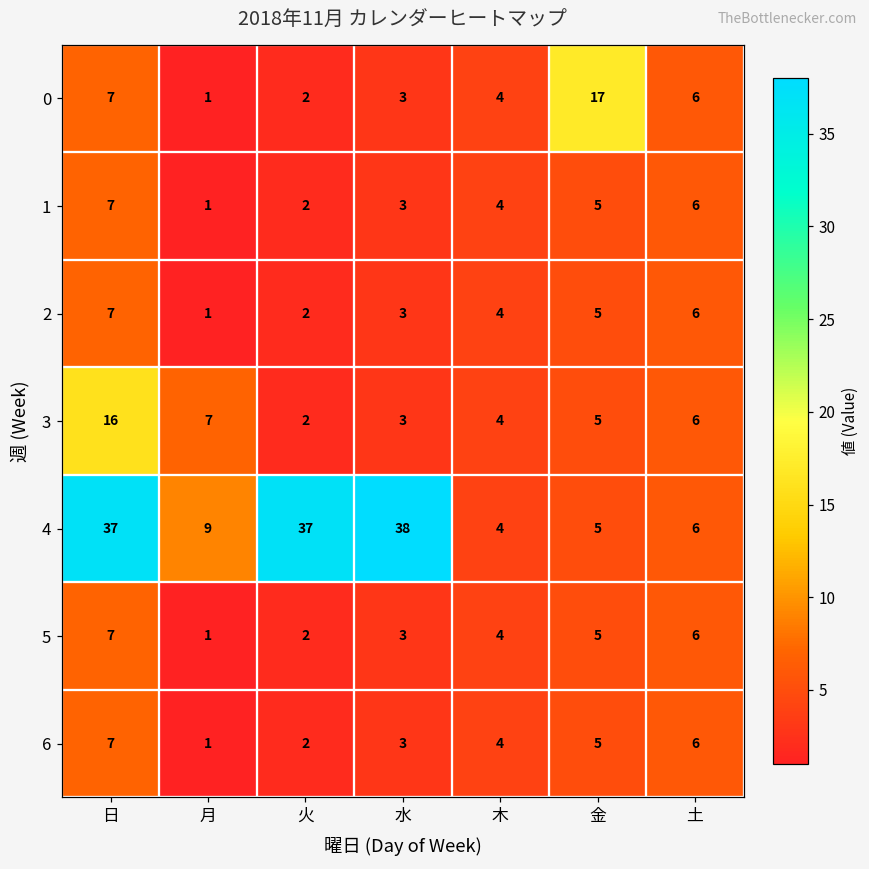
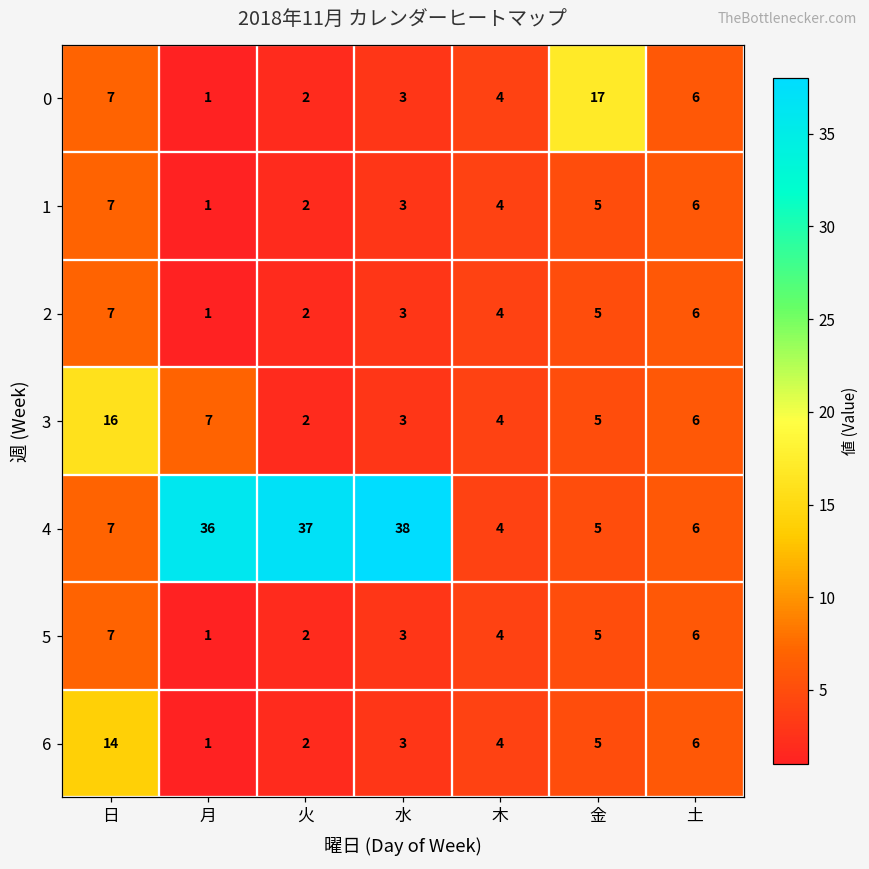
4, 日: 37 -> 7
4, 月: 9 -> 36
6, 日: 7 -> 14
